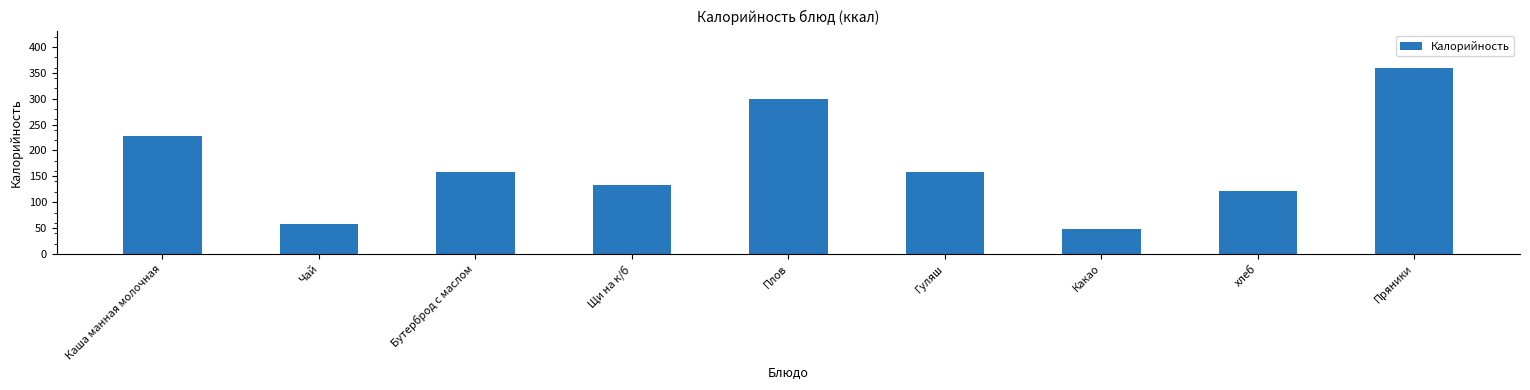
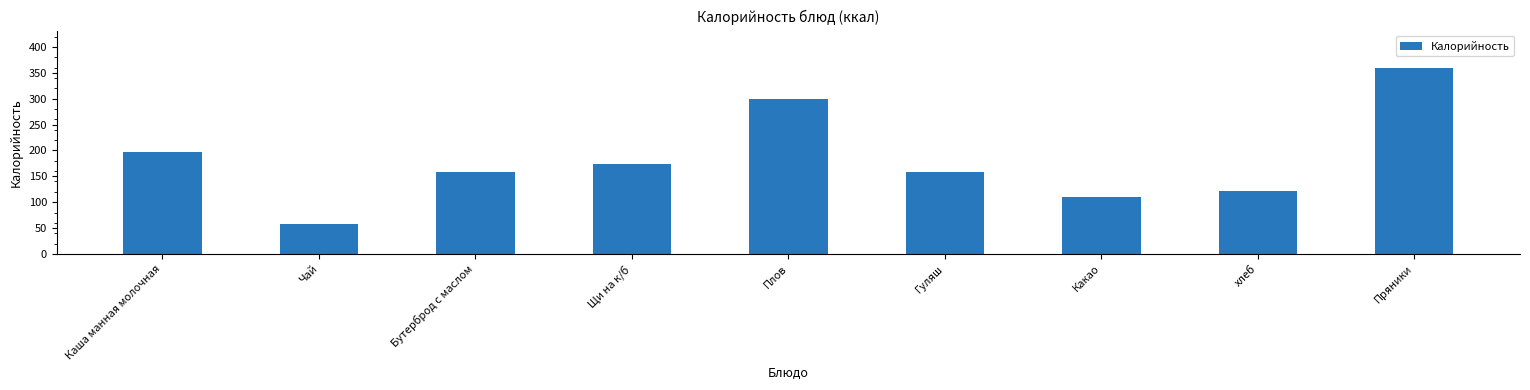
Каша манная молочная: 230 -> 200
Щи на к/б: 130 -> 170
Какао: 50 -> 110
